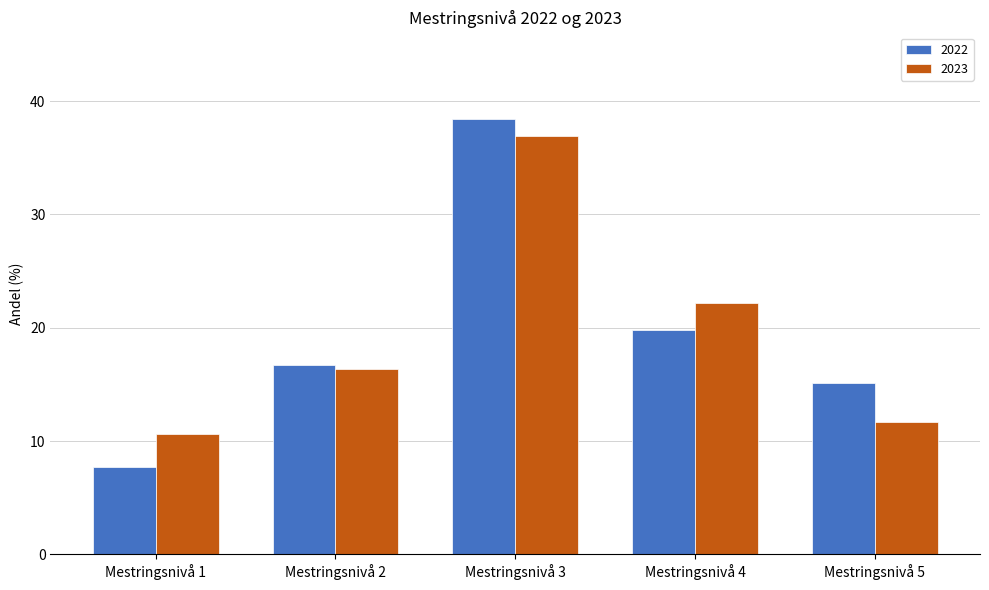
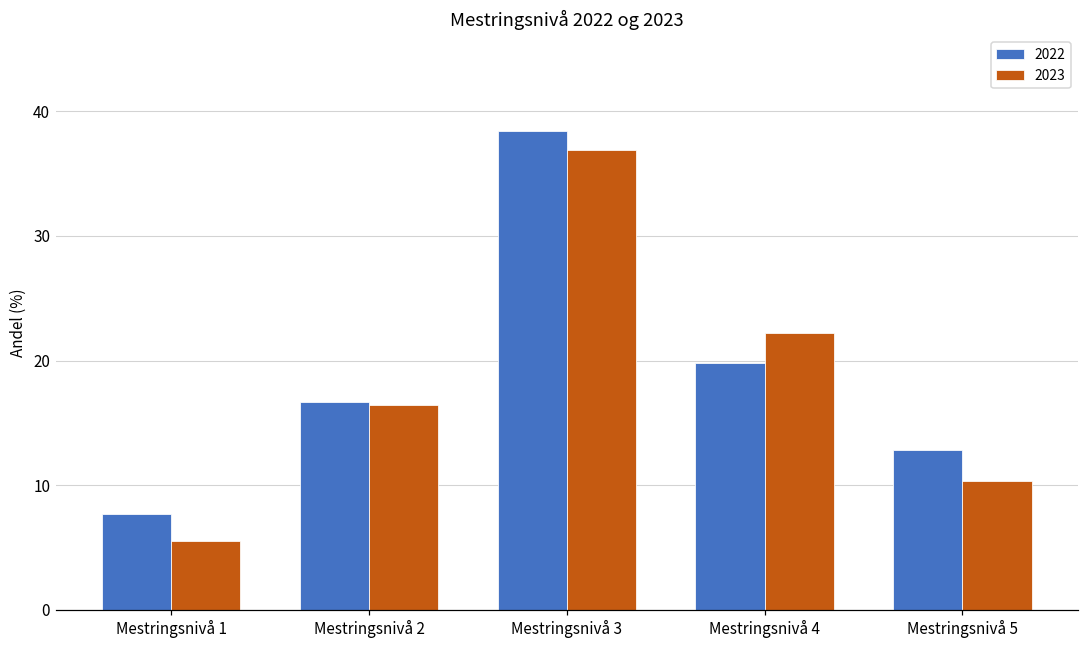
2023, Mestringsnivå 1: 10.6 -> 5.5
2022, Mestringsnivå 5: 15.1 -> 12.8
2023, Mestringsnivå 5: 11.7 -> 10.3
